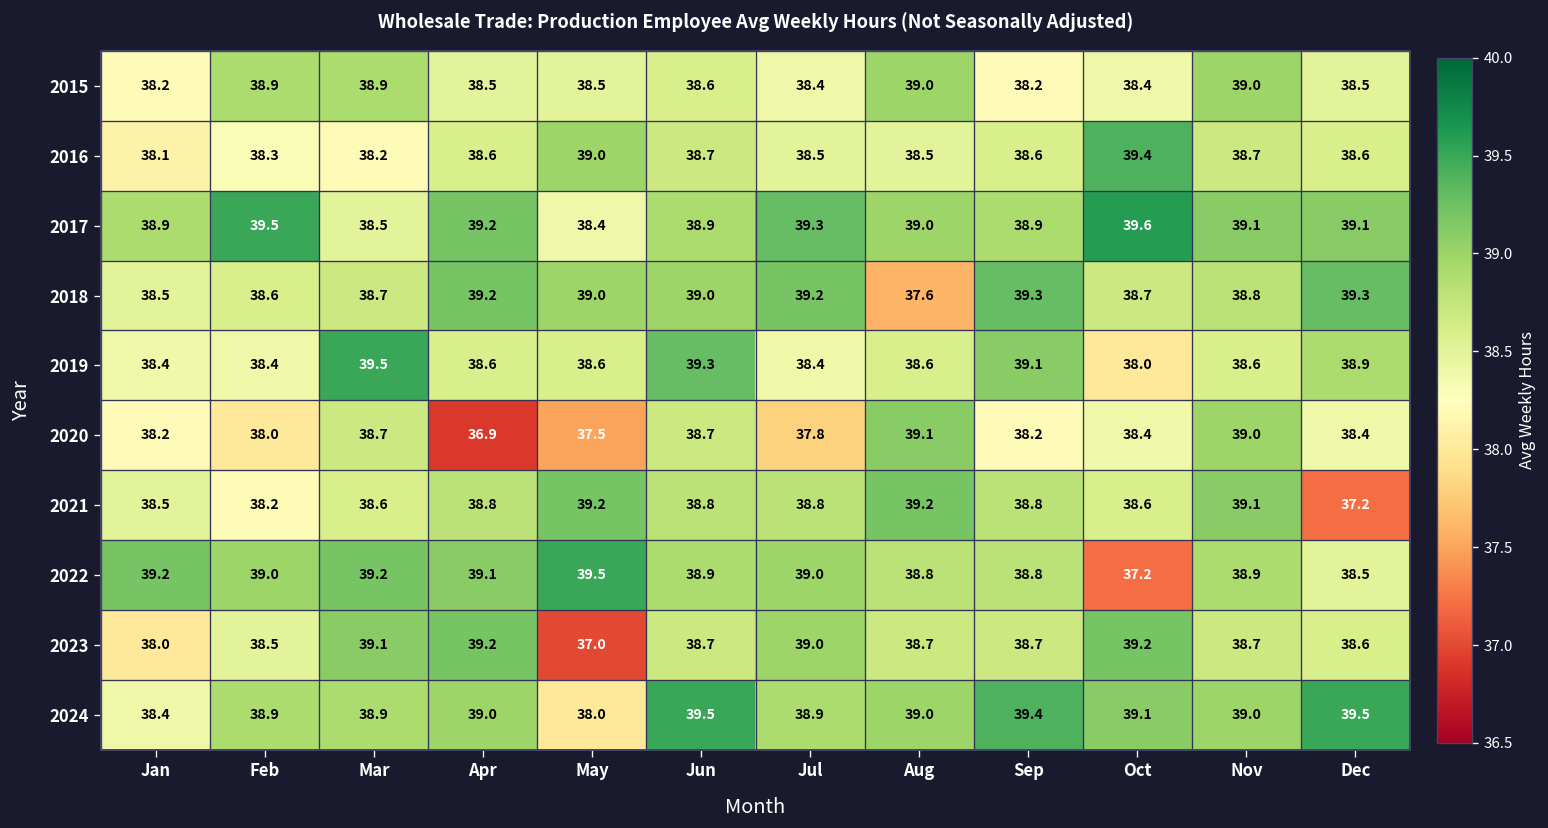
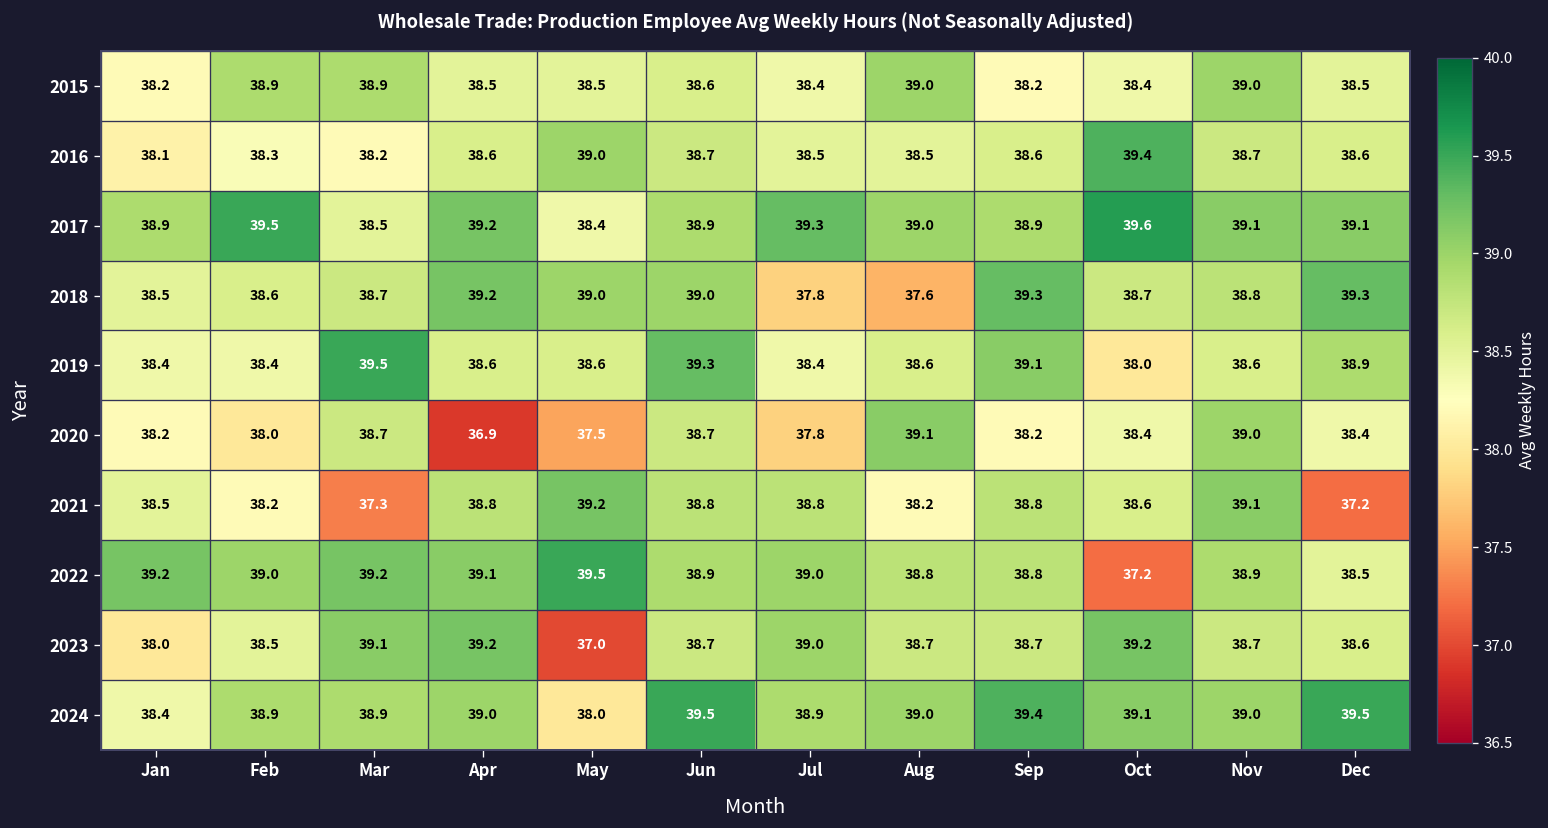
2018, Jul: 39.2 -> 37.8
2021, Mar: 38.6 -> 37.3
2021, Aug: 39.2 -> 38.2
